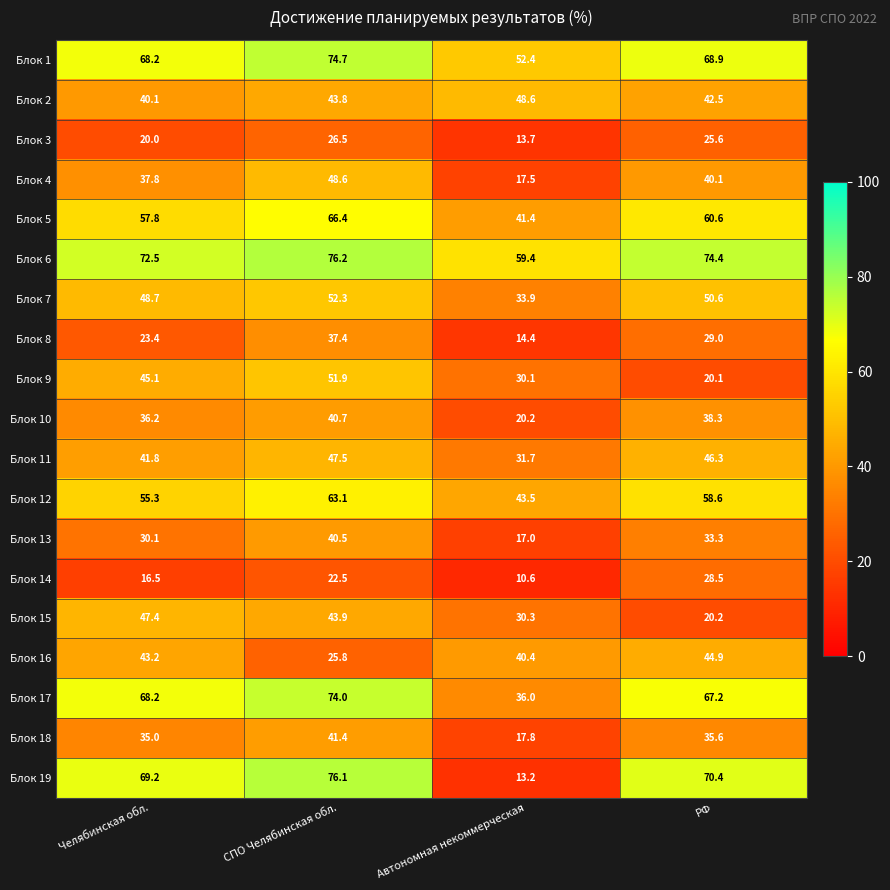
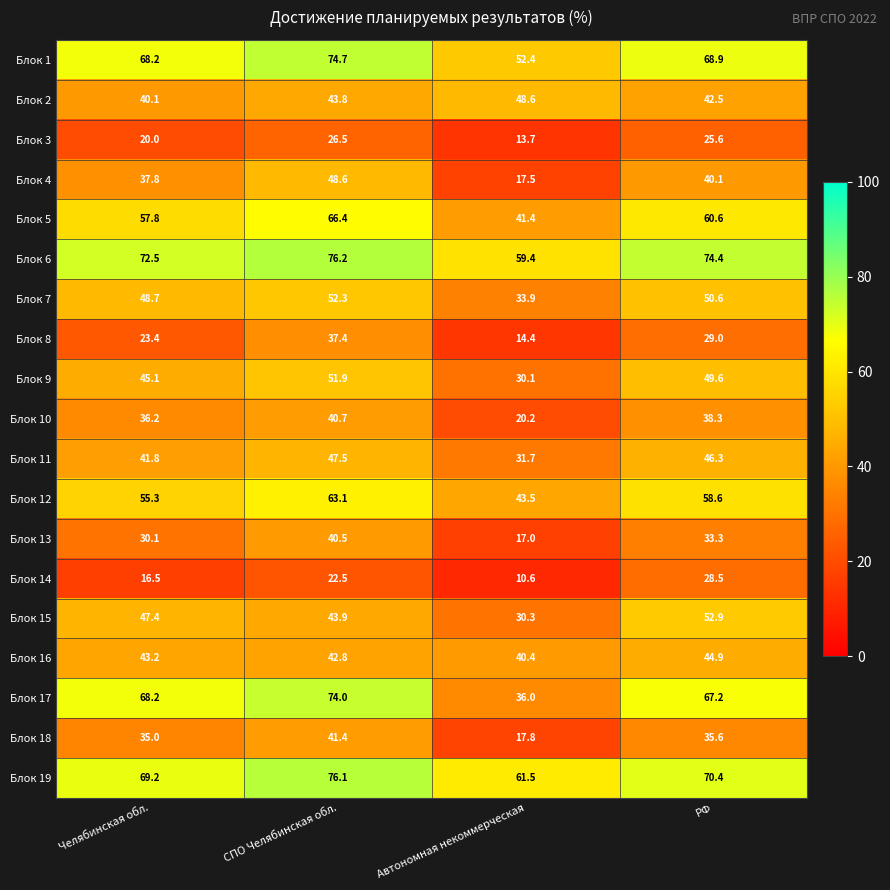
Блок 9, РФ: 20.1 -> 49.6
Блок 15, РФ: 20.2 -> 52.9
Блок 16, СПО Челябинская обл.: 25.8 -> 42.8
Блок 19, Автономная некоммерческая: 13.2 -> 61.5
